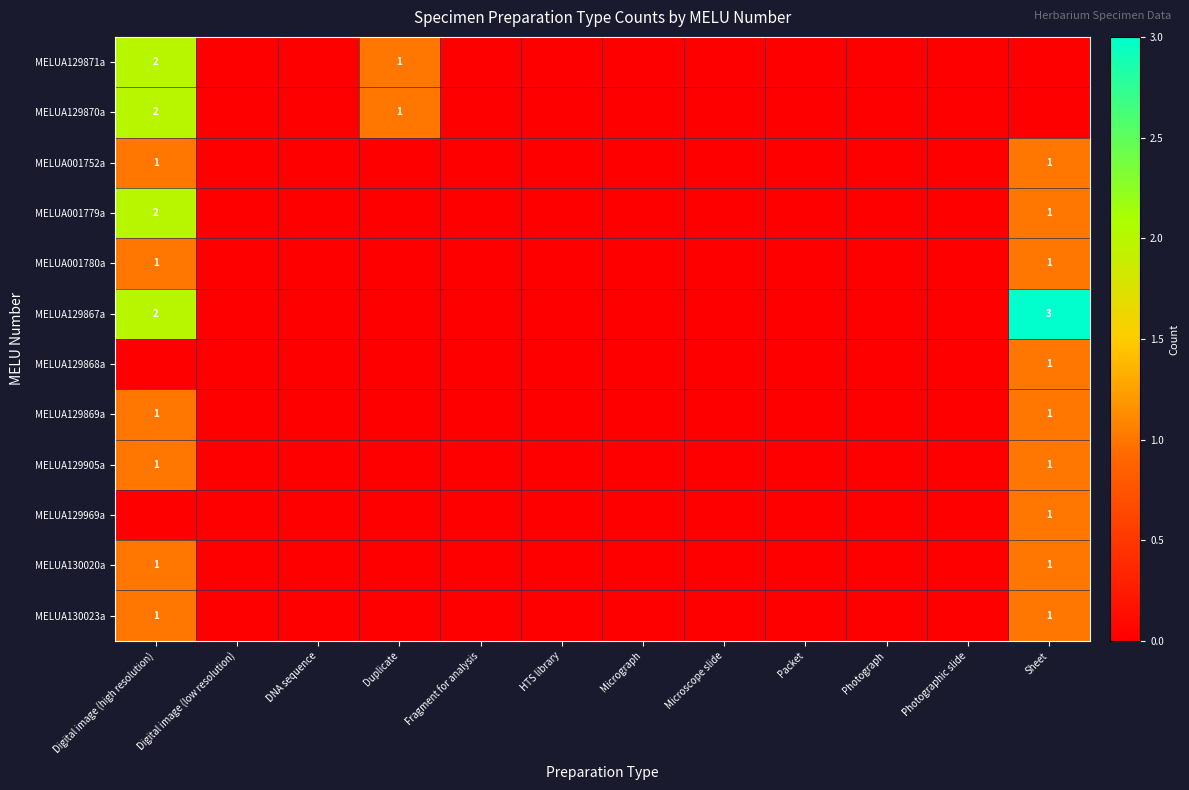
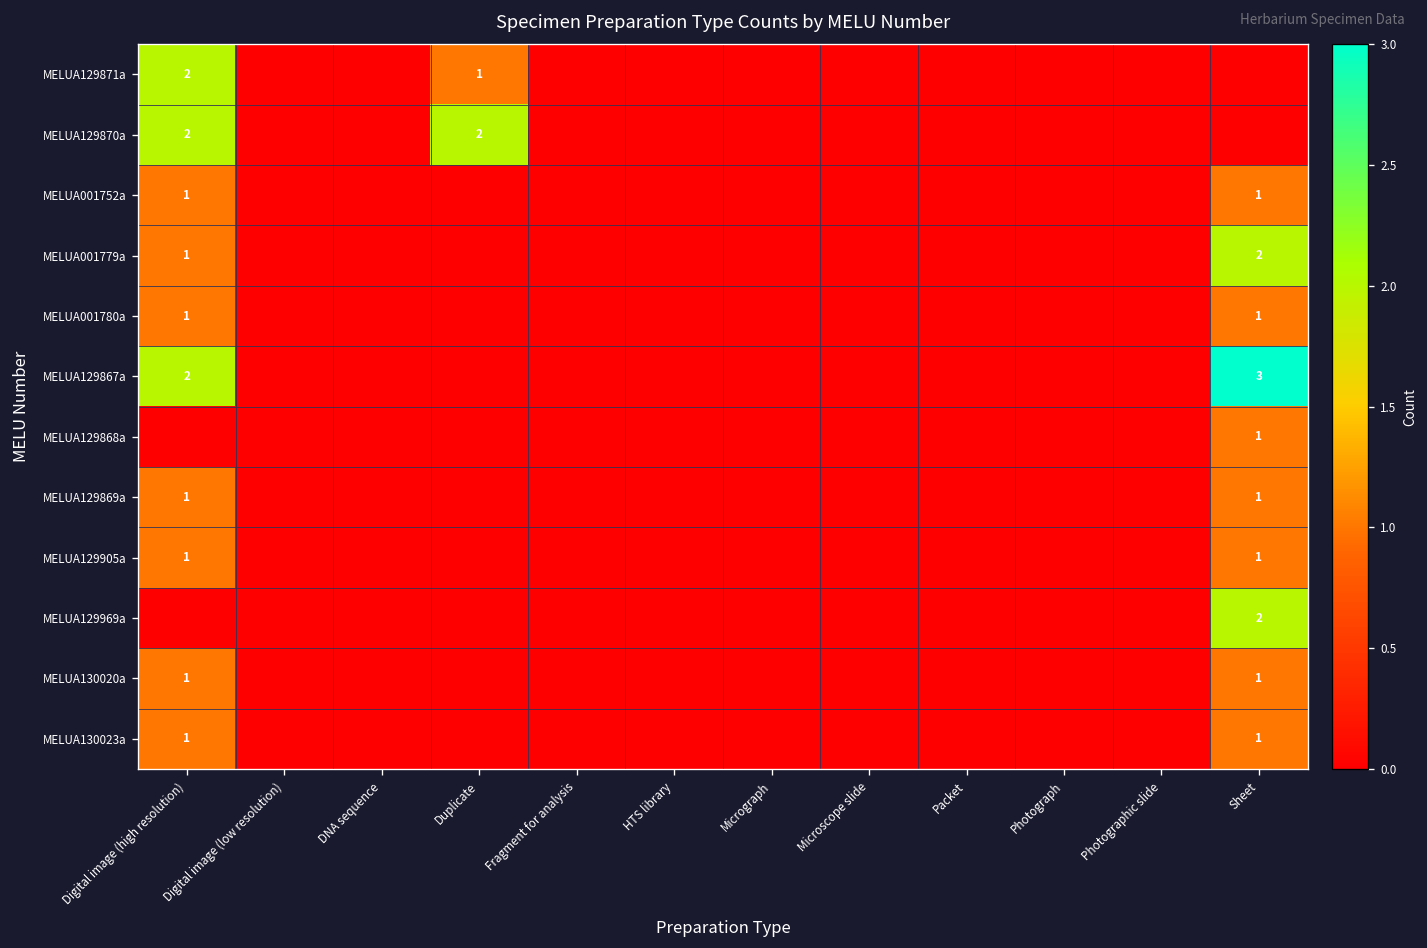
MELUA129870a, Duplicate: 1 -> 2
MELUA001779a, Digital image (high resolution): 2 -> 1
MELUA001779a, Sheet: 1 -> 2
MELUA129969a, Sheet: 1 -> 2
